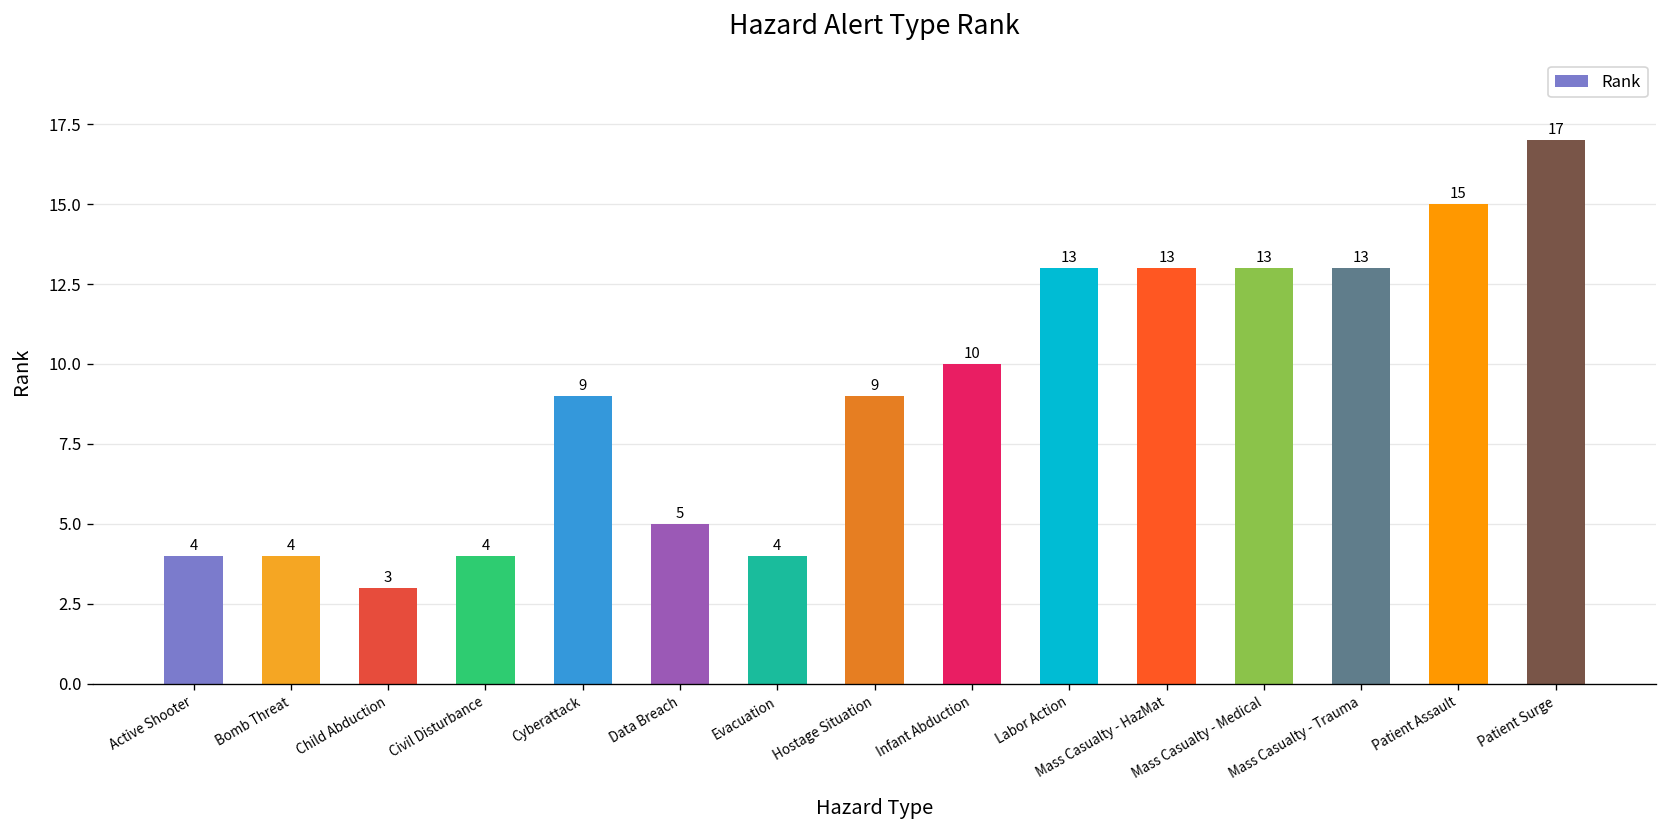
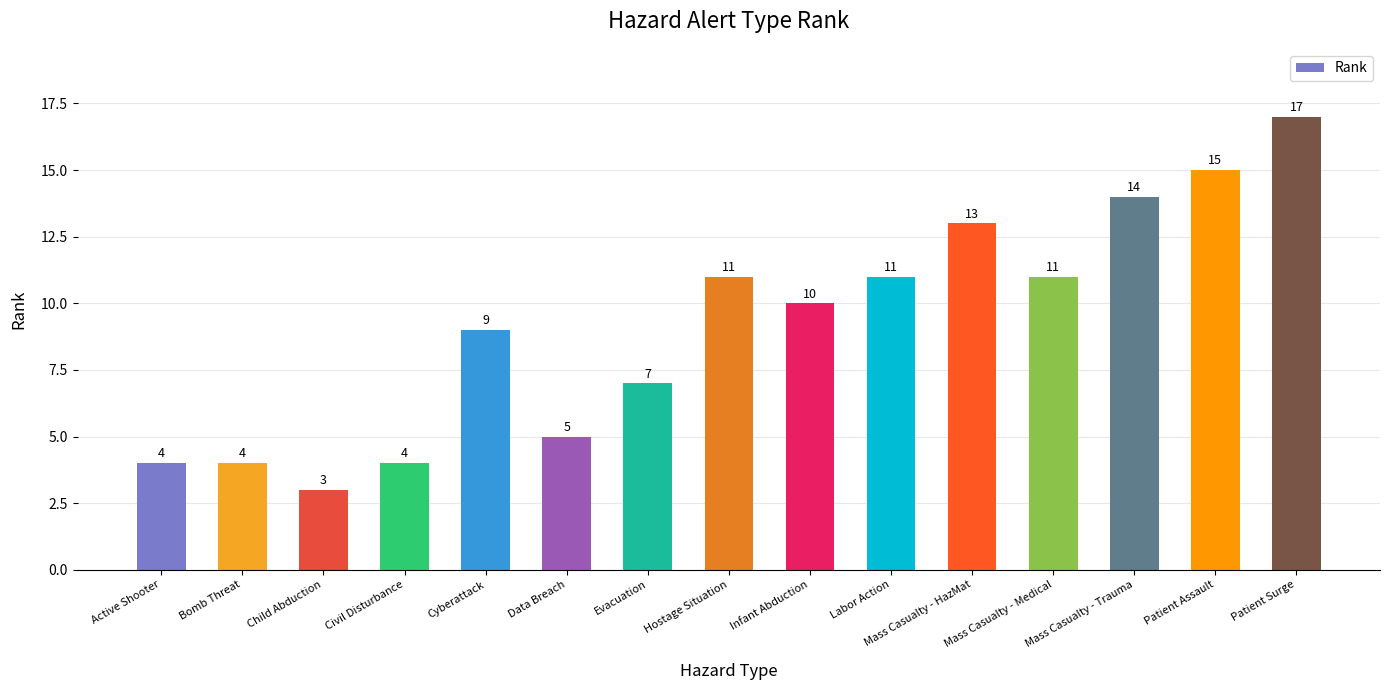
Evacuation: 4 -> 7
Hostage Situation: 9 -> 11
Labor Action: 13 -> 11
Mass Casualty - Medical: 13 -> 11
Mass Casualty - Trauma: 13 -> 14
